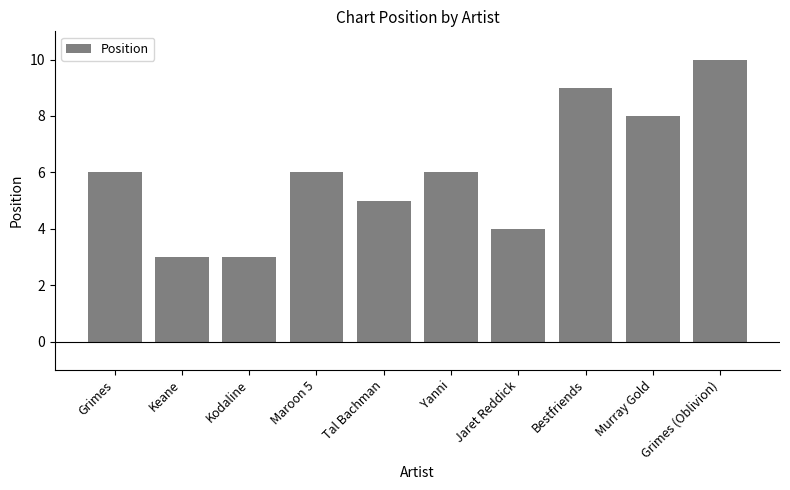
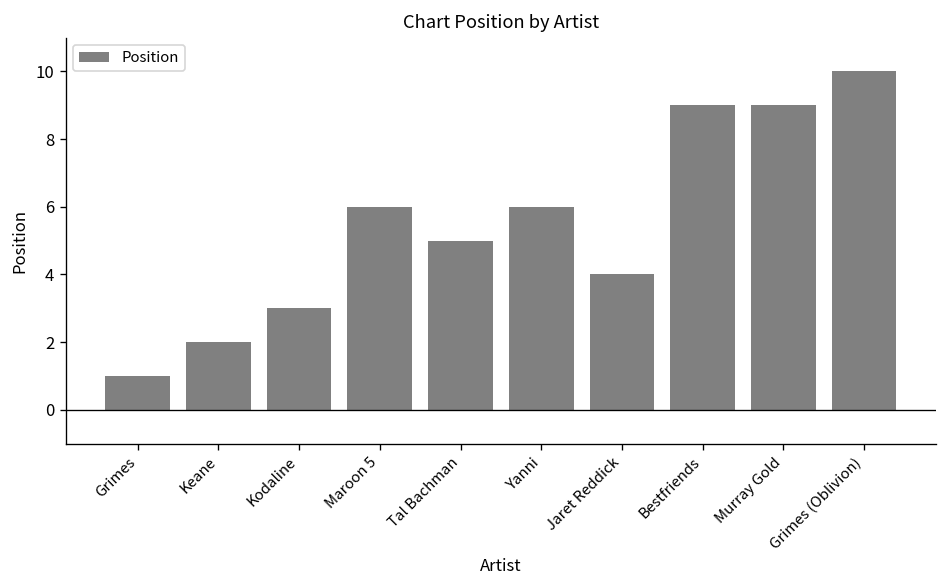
Grimes: 6 -> 1
Keane: 3 -> 2
Murray Gold: 8 -> 9
